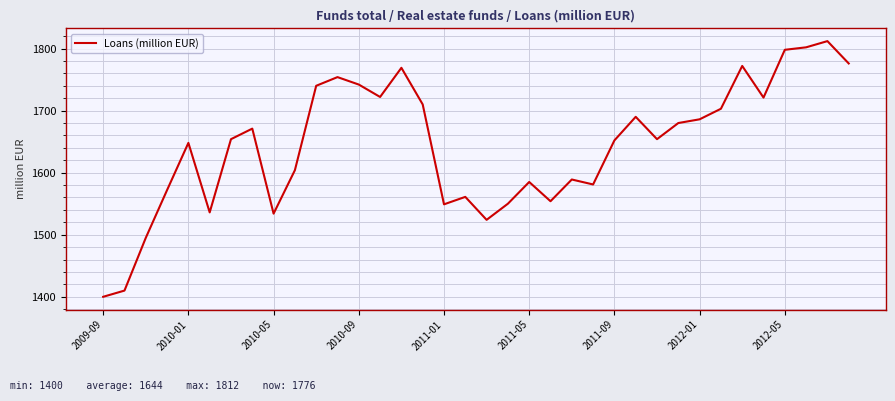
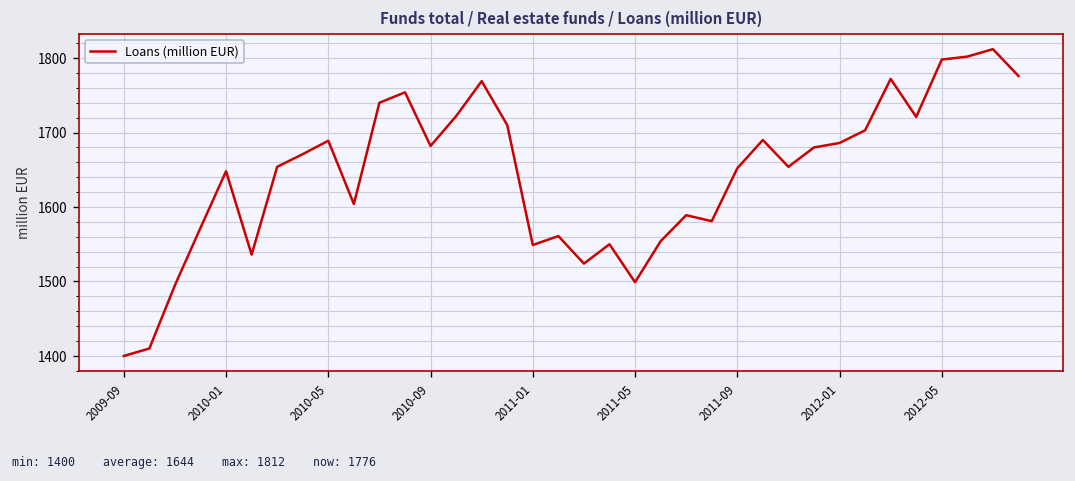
2010-05: 1530 -> 1690
2010-09: 1740 -> 1680
2011-05: 1590 -> 1500
